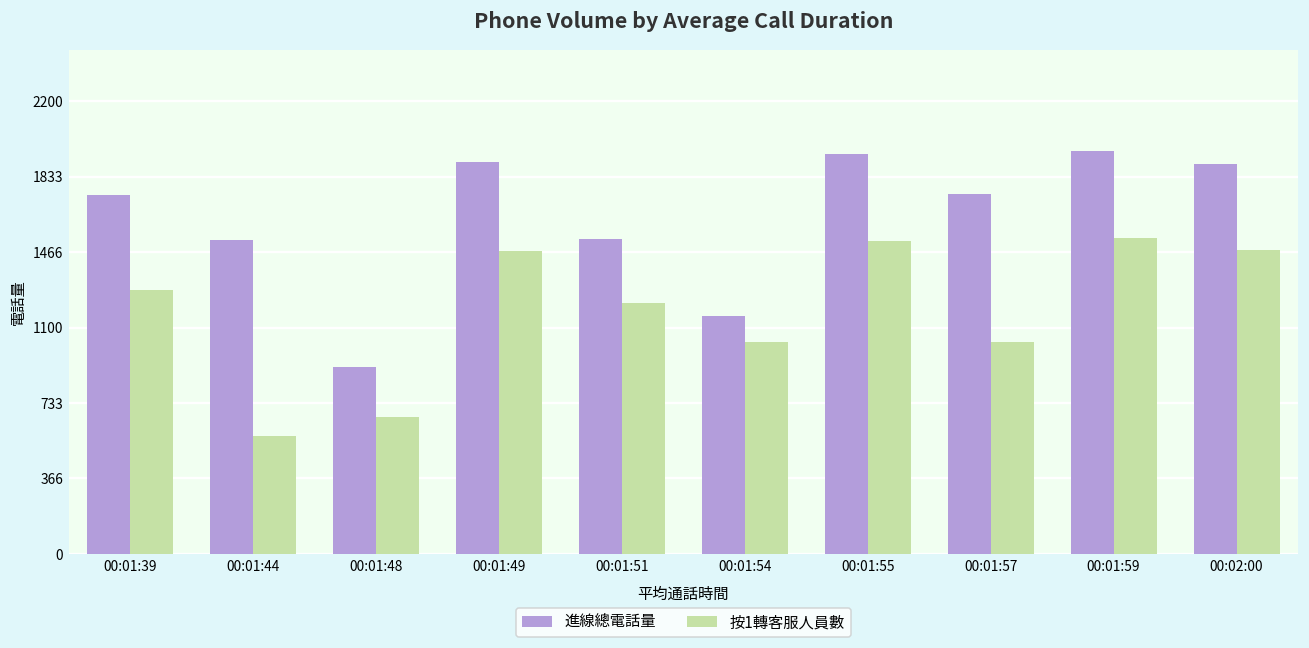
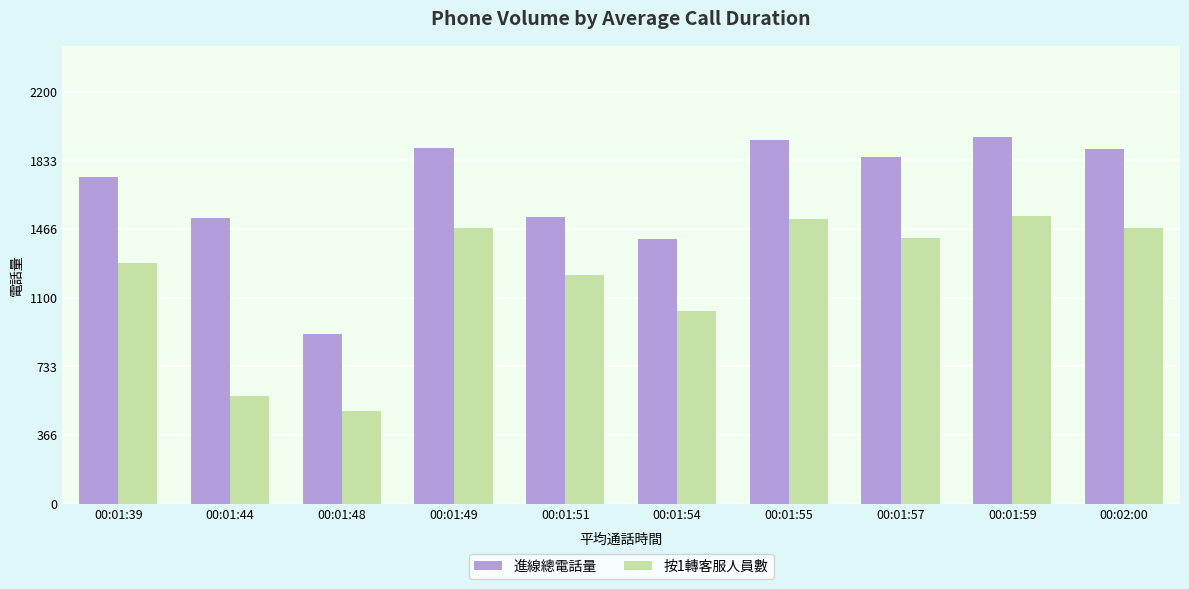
按1轉客服人員數, 00:01:48: 670 -> 500
進線總電話量, 00:01:54: 1150 -> 1410
進線總電話量, 00:01:57: 1750 -> 1850
按1轉客服人員數, 00:01:57: 1030 -> 1420
